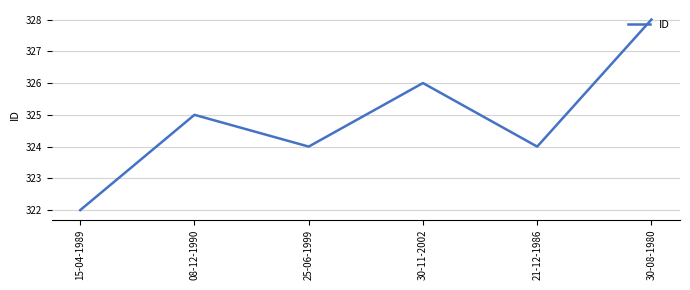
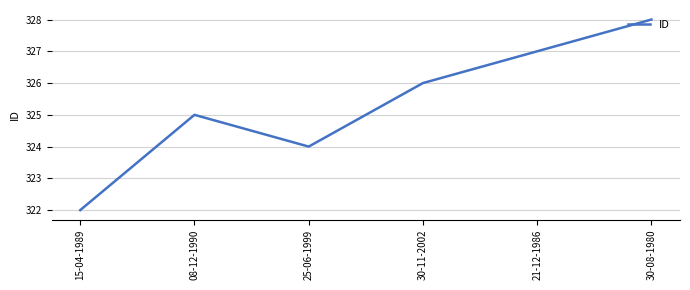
21-12-1986: 324 -> 327
